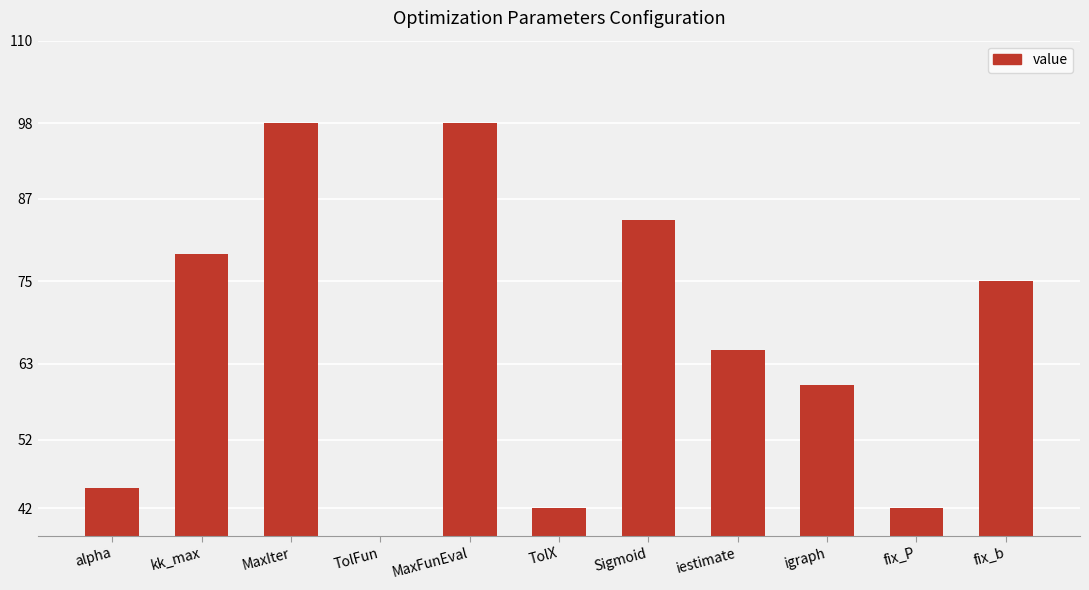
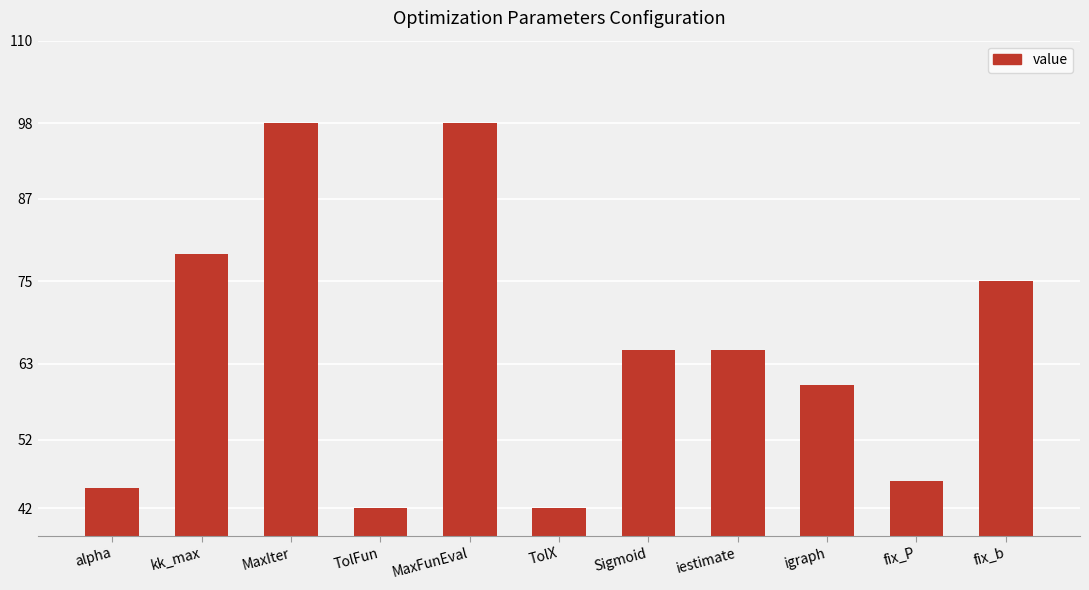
TolFun: 38 -> 42
Sigmoid: 84 -> 65
fix_P: 42 -> 46
